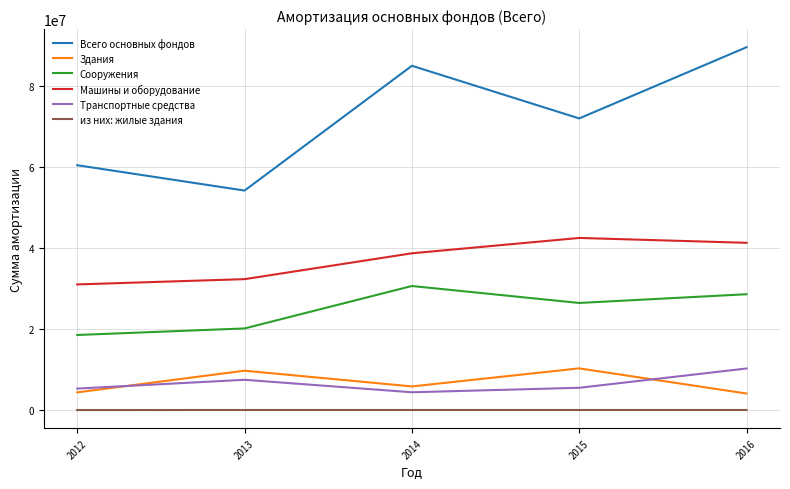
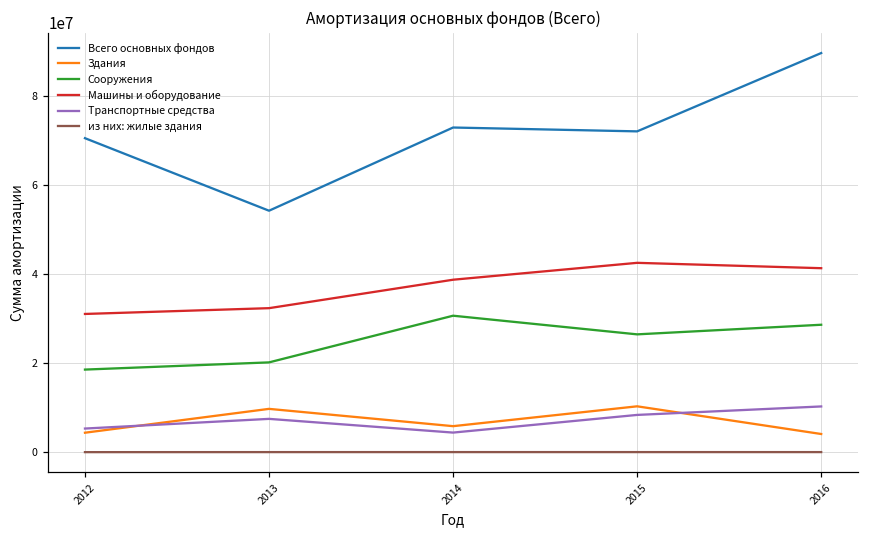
Всего основных фондов, 2012: 60000000 -> 70000000
Всего основных фондов, 2014: 85000000 -> 73000000
Транспортные средства, 2015: 6000000 -> 8000000
